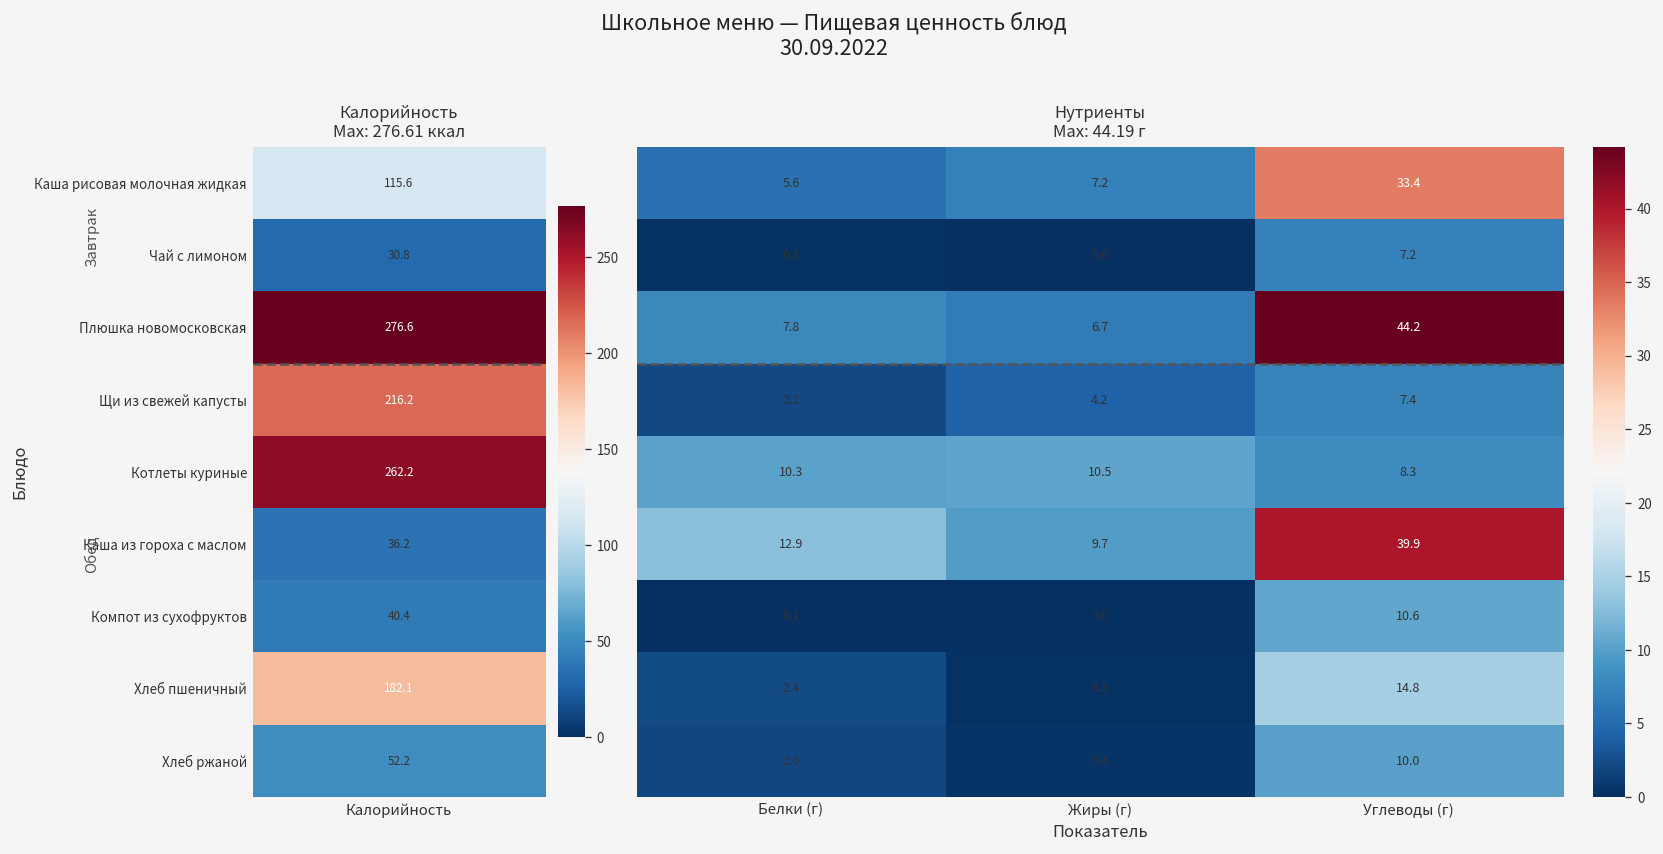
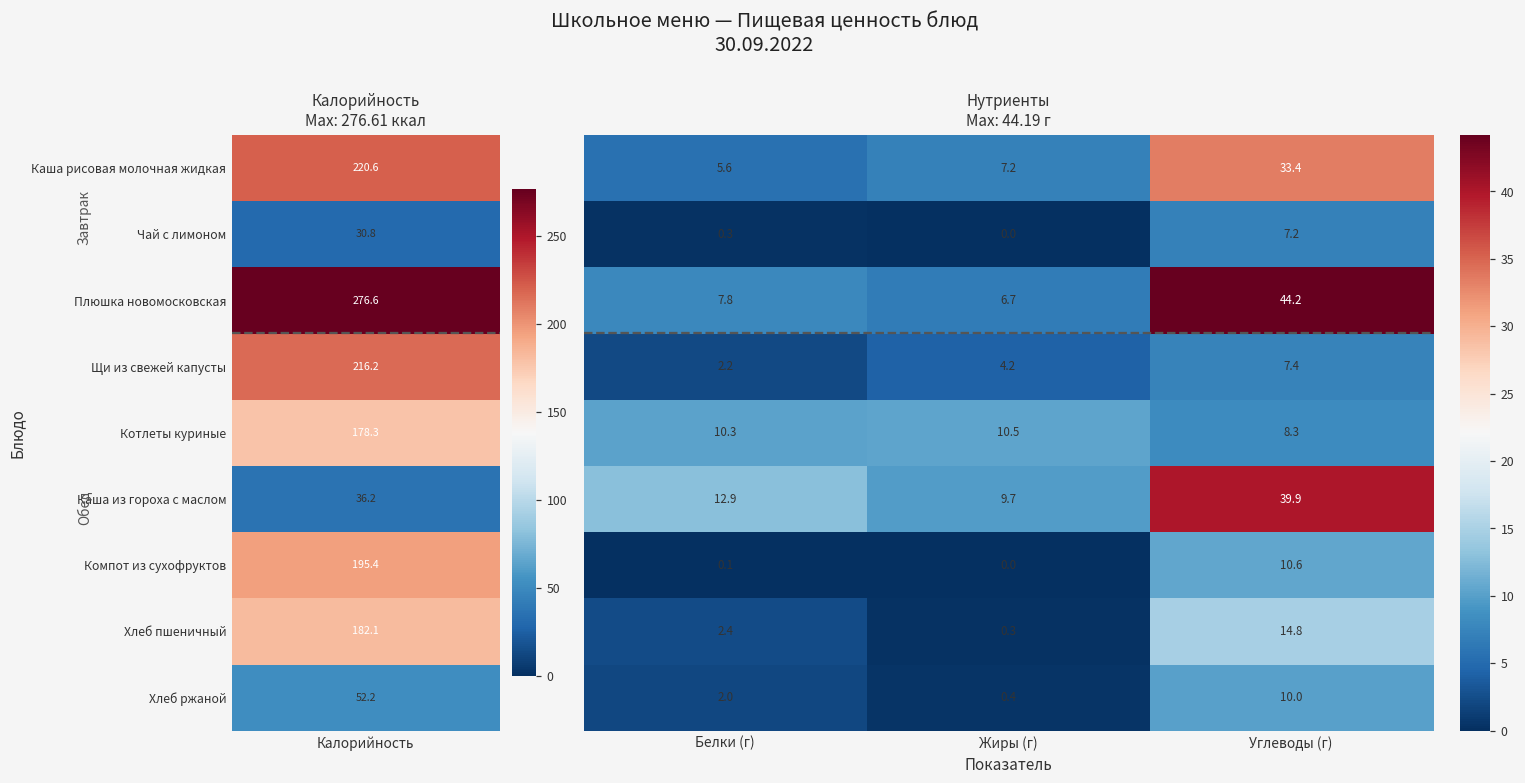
Калорийность Max: 276.61 ккал, Каша рисовая молочная жидкая, Калорийность: 115.6 -> 220.6
Калорийность Max: 276.61 ккал, Котлеты куриные, Калорийность: 262.2 -> 178.3
Калорийность Max: 276.61 ккал, Компот из сухофруктов, Калорийность: 40.4 -> 195.4
